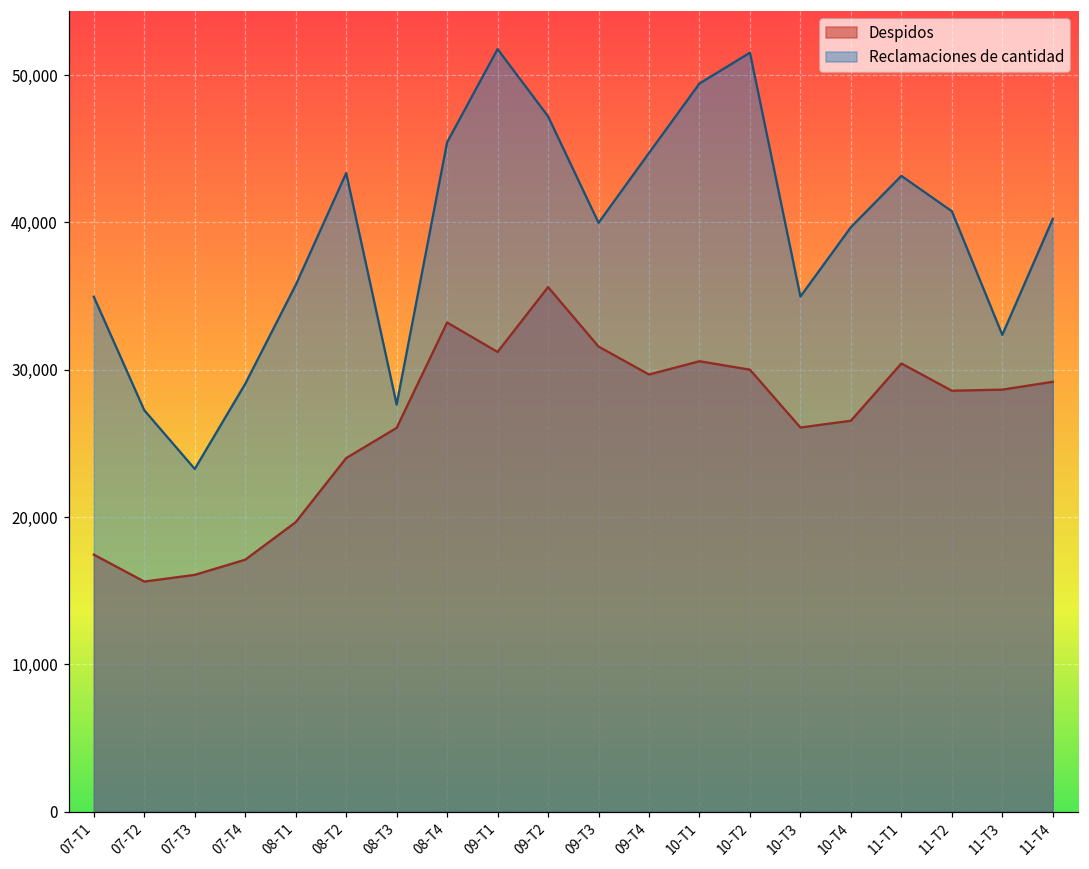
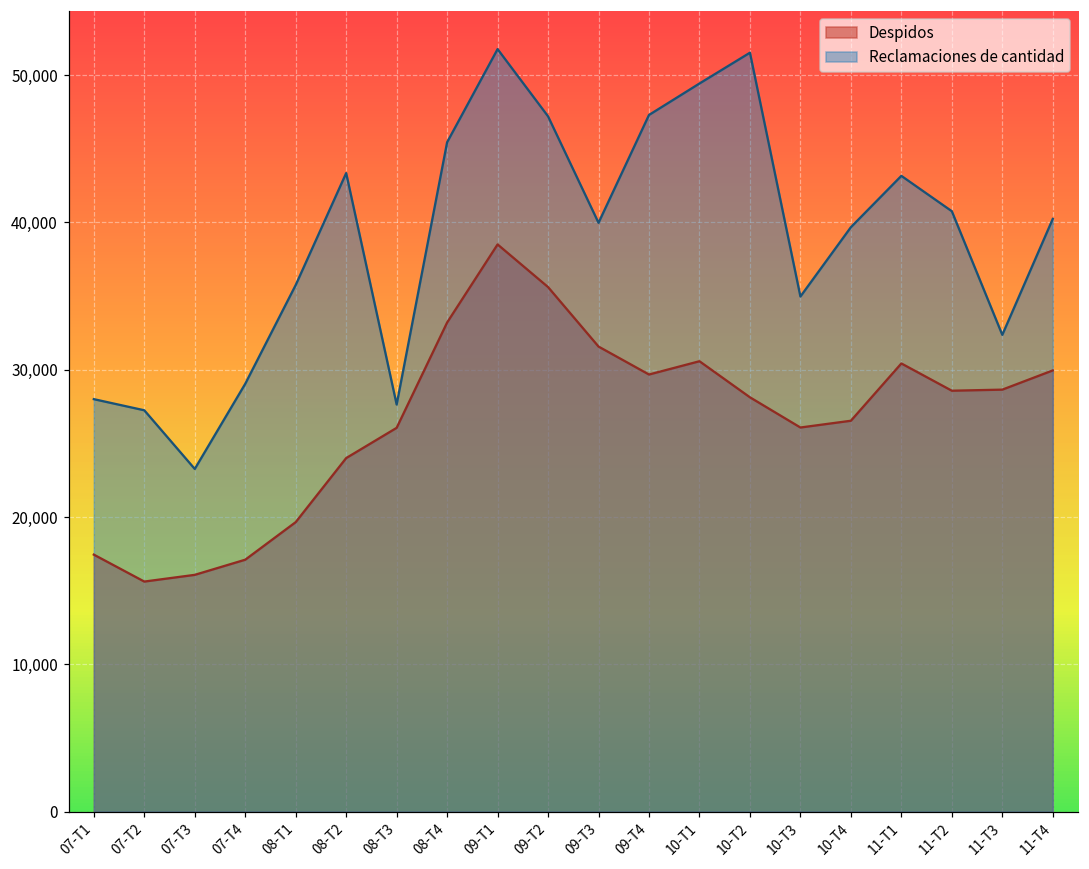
Reclamaciones de cantidad, 07-T1: 35,000 -> 28,000
Despidos, 09-T1: 31,200 -> 38,500
Reclamaciones de cantidad, 09-T4: 44,700 -> 47,300
Despidos, 10-T2: 30,000 -> 28,100
Despidos, 11-T4: 29,200 -> 30,000
